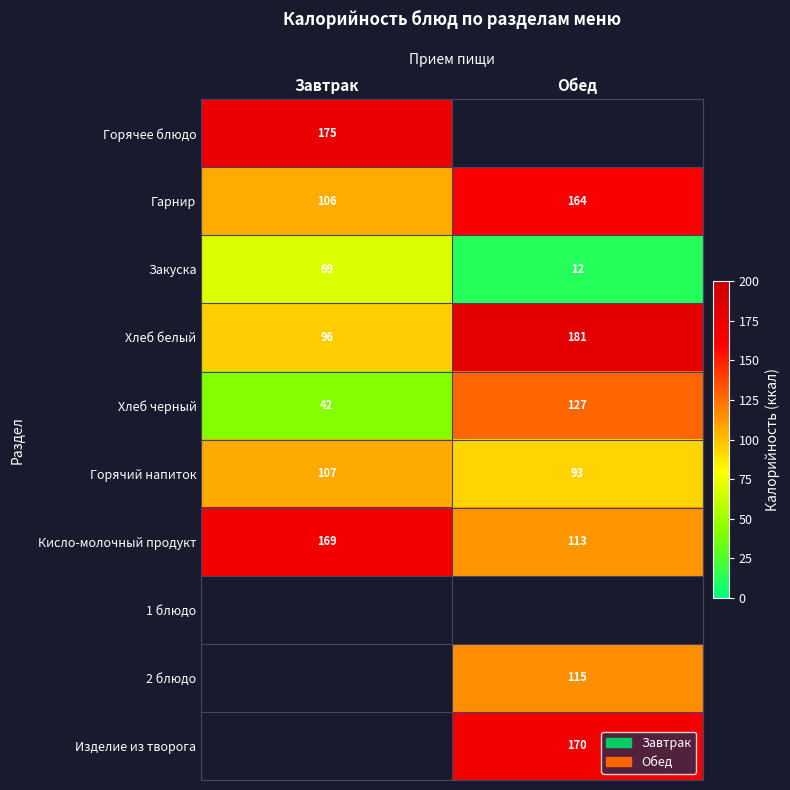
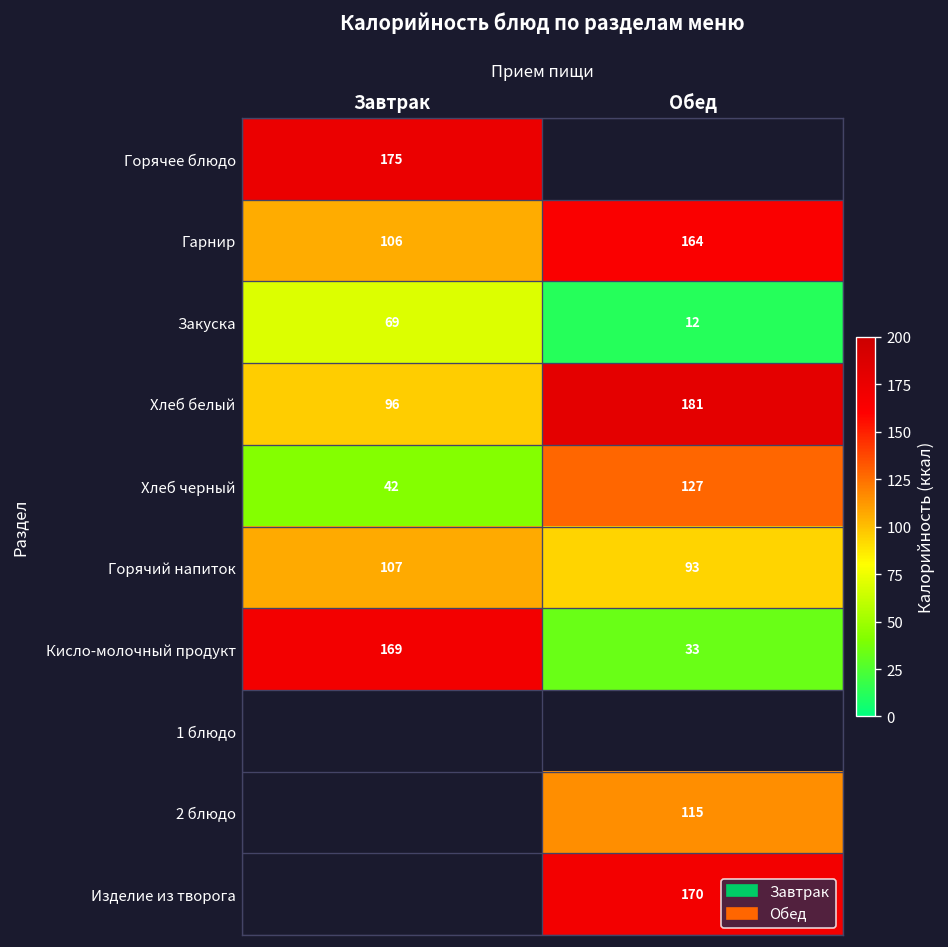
Кисло-молочный продукт, Обед: 113 -> 33
